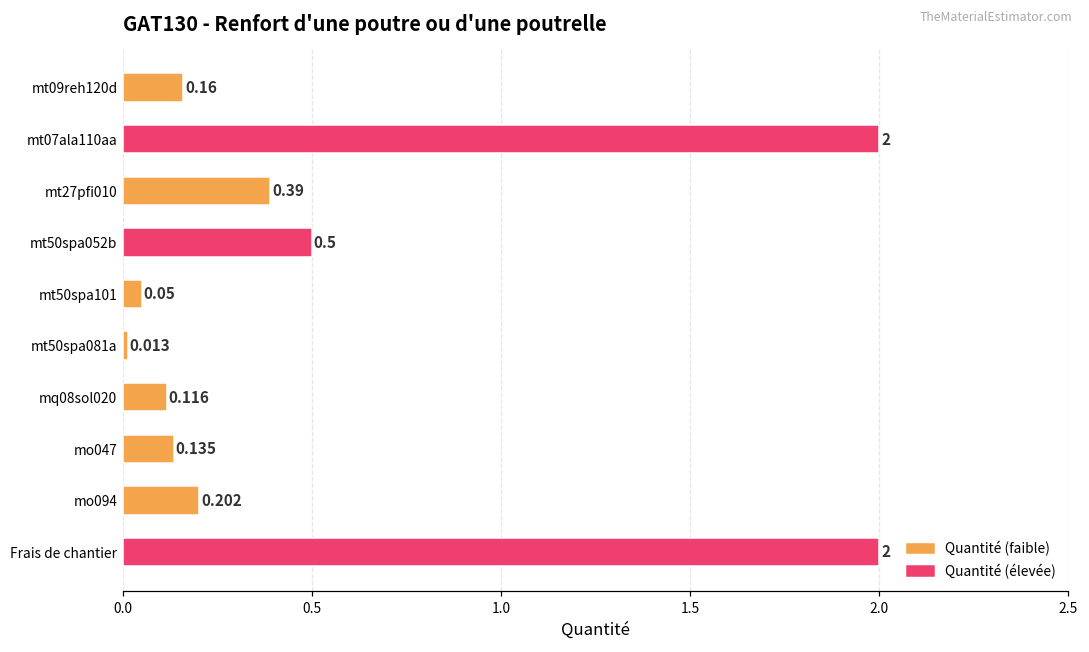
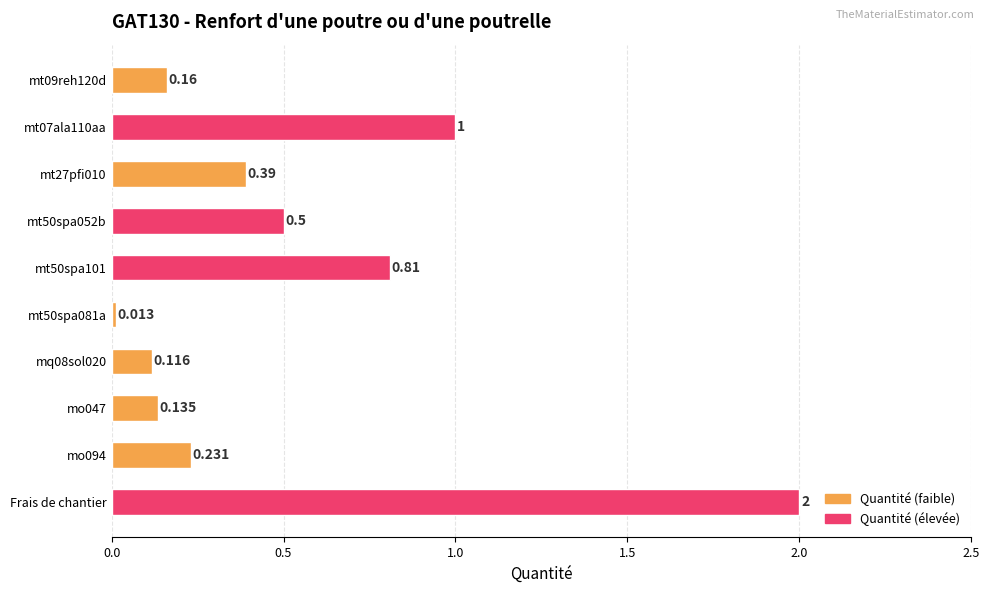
mt07ala110aa: 2 -> 1
mt50spa101: 0.05 -> 0.81
mo094: 0.202 -> 0.231
